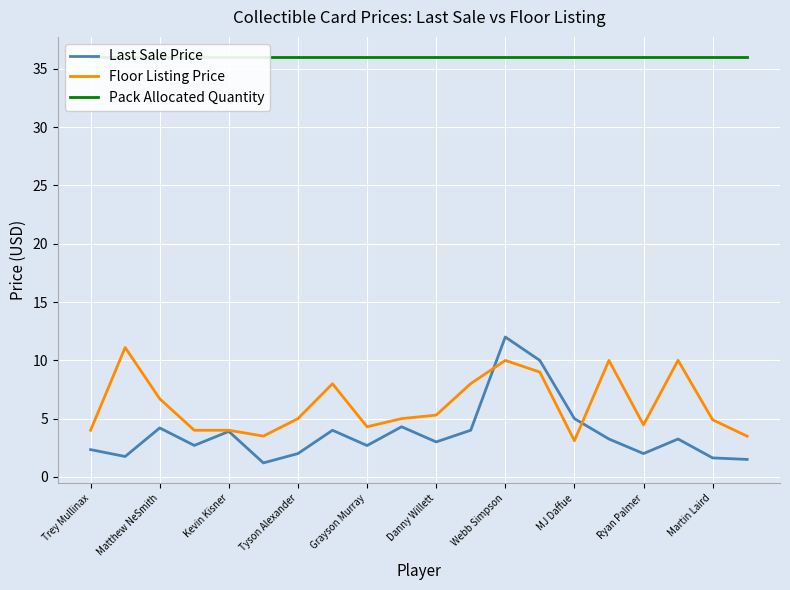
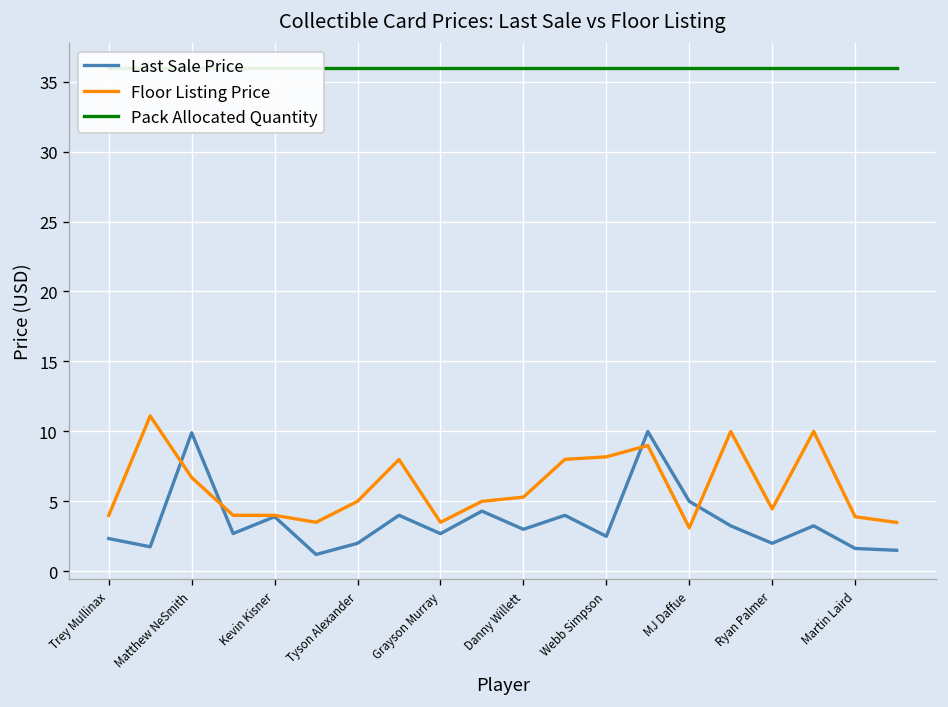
Last Sale Price, Matthew NeSmith: 4.2 -> 9.9
Floor Listing Price, Grayson Murray: 4.3 -> 3.5
Last Sale Price, Webb Simpson: 12.0 -> 2.5
Floor Listing Price, Webb Simpson: 10.0 -> 8.2
Floor Listing Price, Martin Laird: 4.9 -> 3.9
